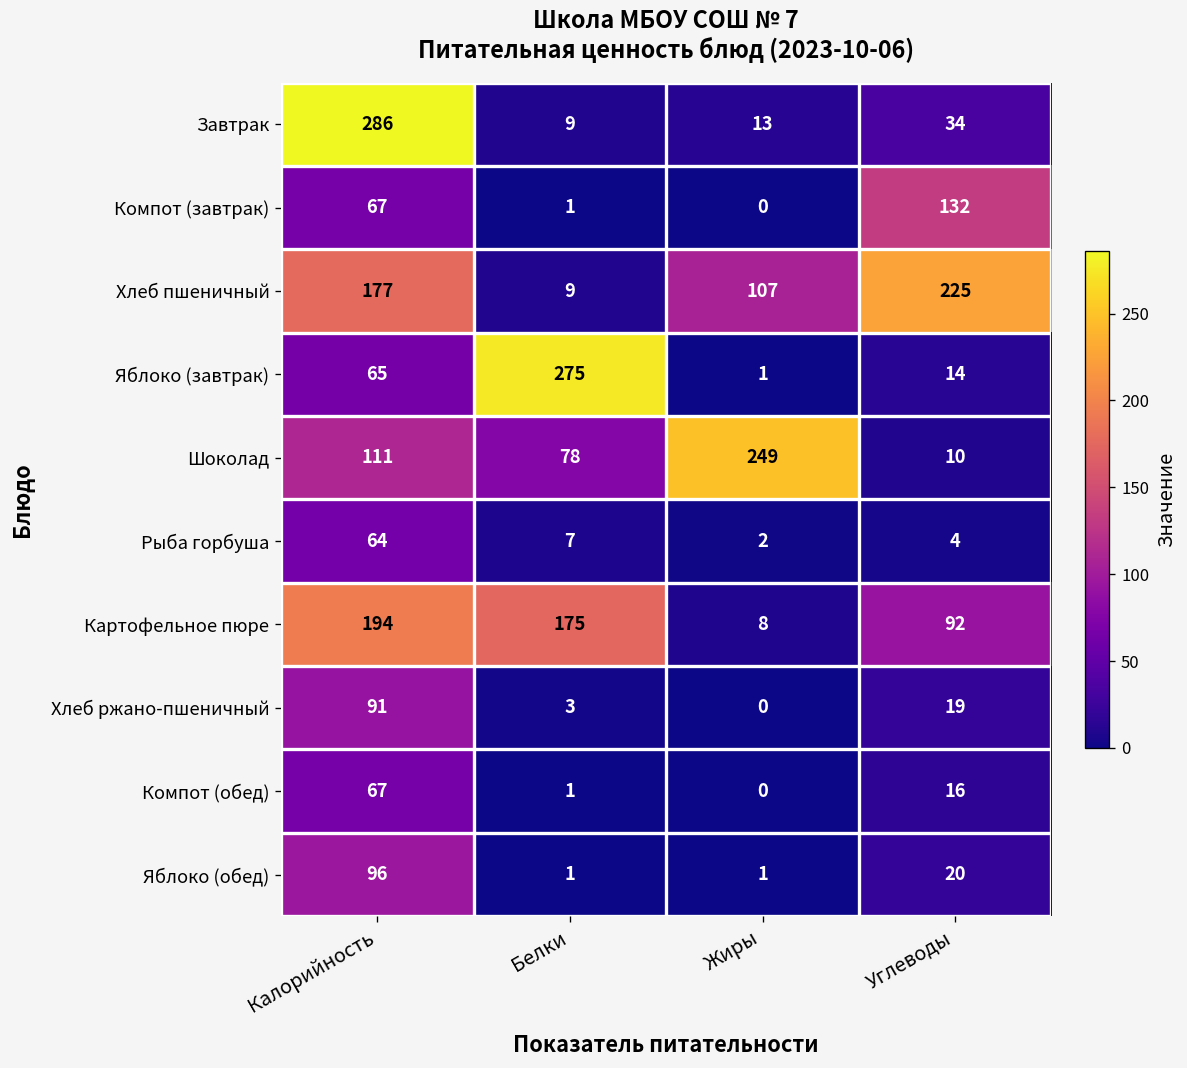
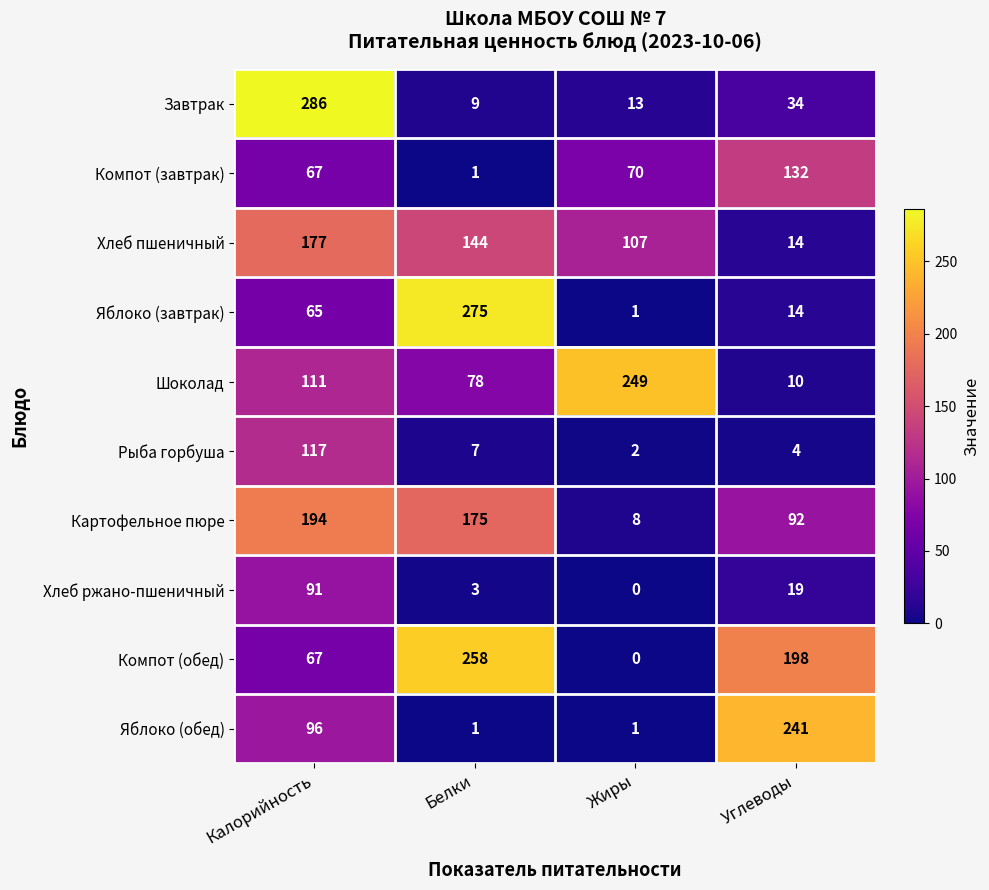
Компот (завтрак), Жиры: 0 -> 70
Хлеб пшеничный, Белки: 9 -> 144
Хлеб пшеничный, Углеводы: 225 -> 14
Рыба горбуша, Калорийность: 64 -> 117
Компот (обед), Белки: 1 -> 258
Компот (обед), Углеводы: 16 -> 198
Яблоко (обед), Углеводы: 20 -> 241
